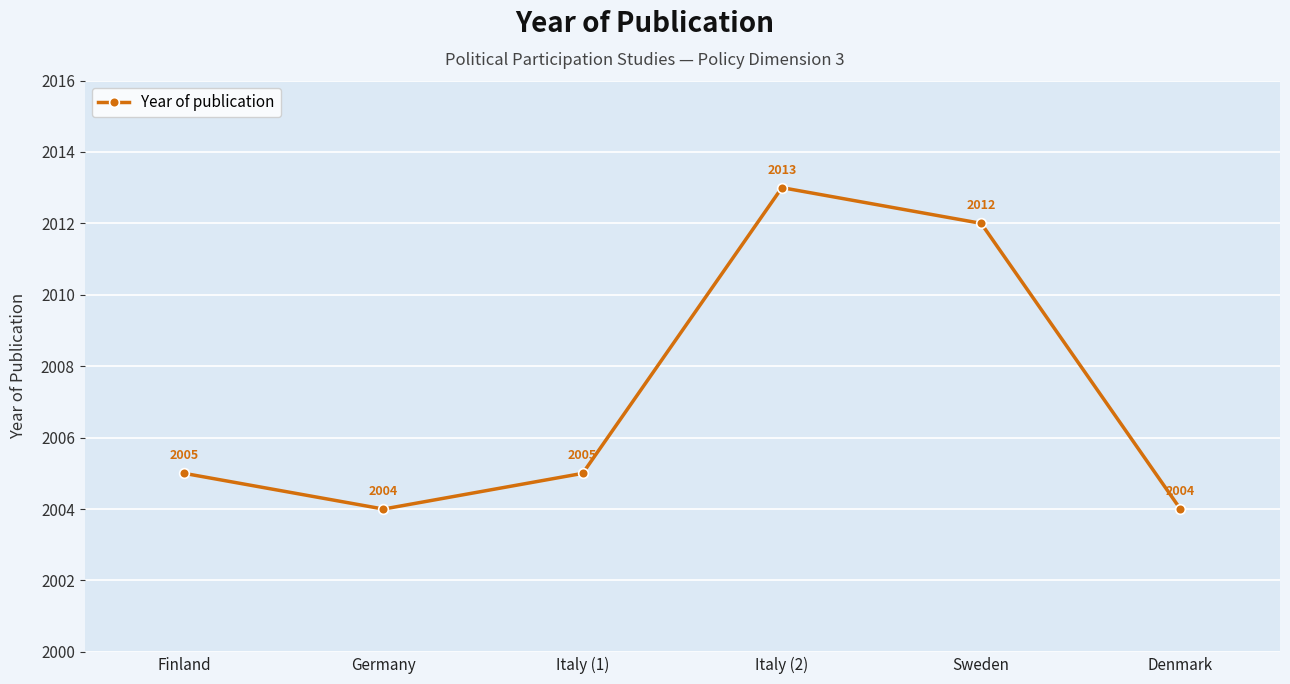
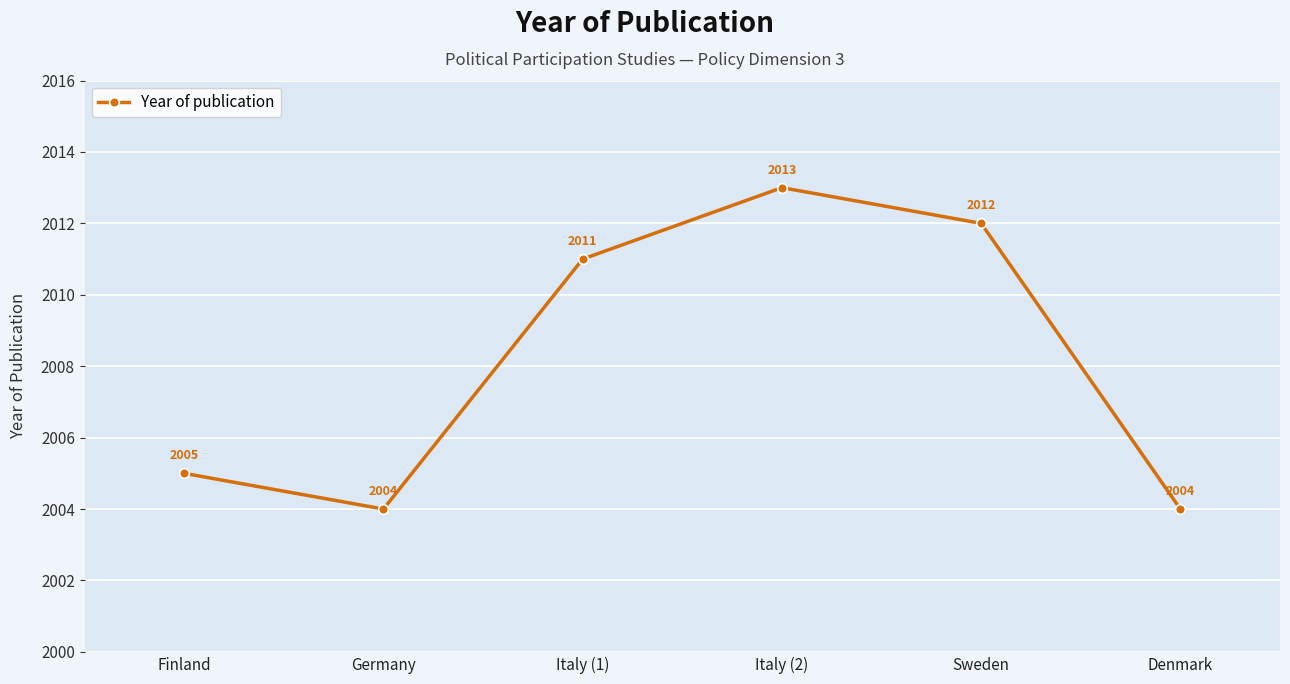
Italy (1): 2005 -> 2011
